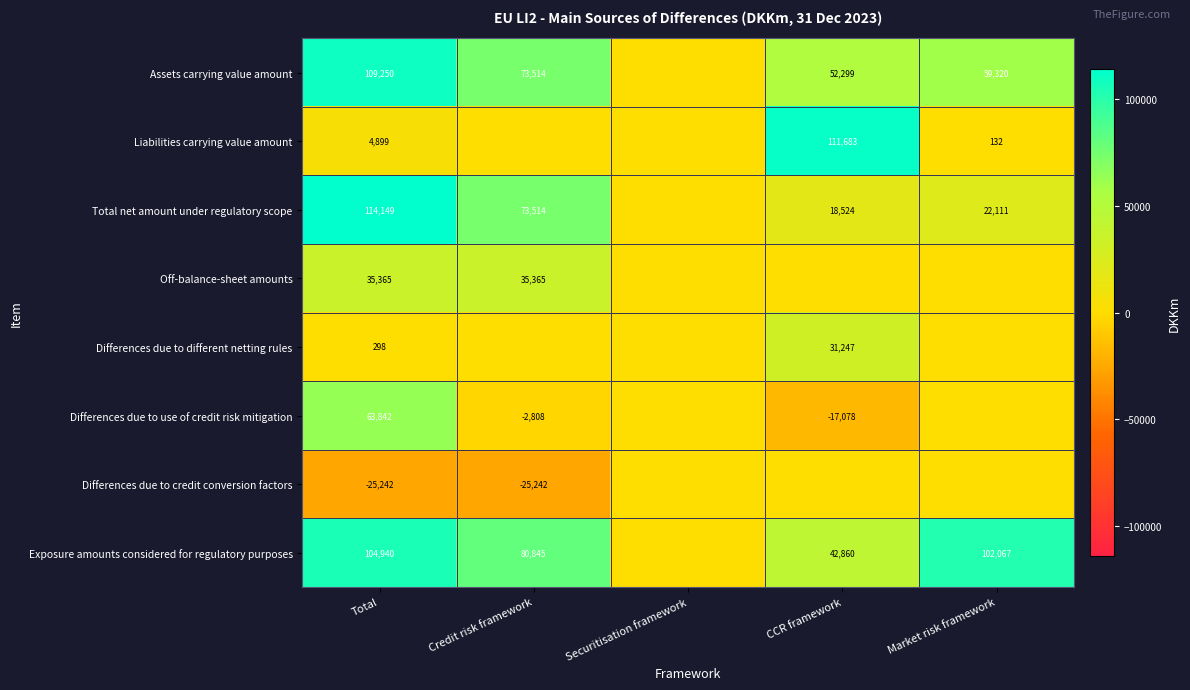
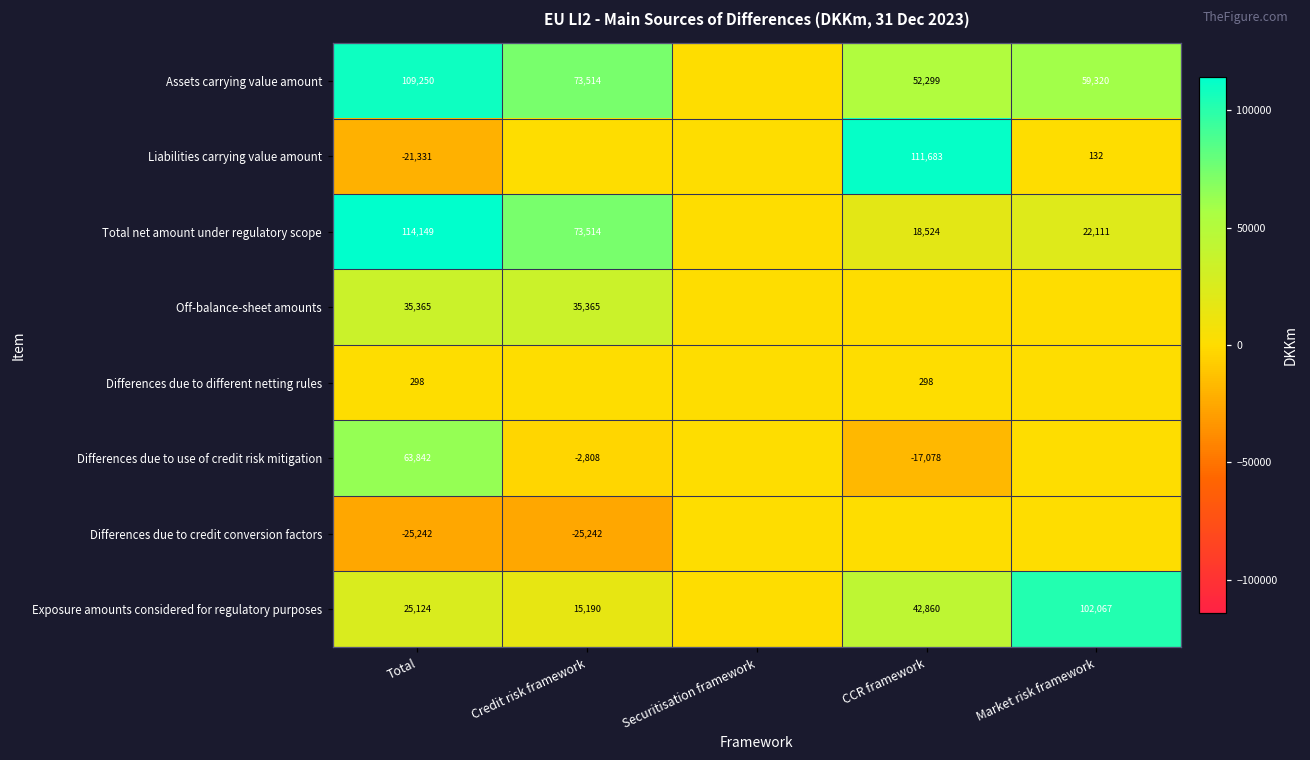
Liabilities carrying value amount, Total: 4,899 -> -21,331
Differences due to different netting rules, CCR framework: 31,247 -> 298
Exposure amounts considered for regulatory purposes, Total: 104,940 -> 25,124
Exposure amounts considered for regulatory purposes, Credit risk framework: 80,845 -> 15,190
